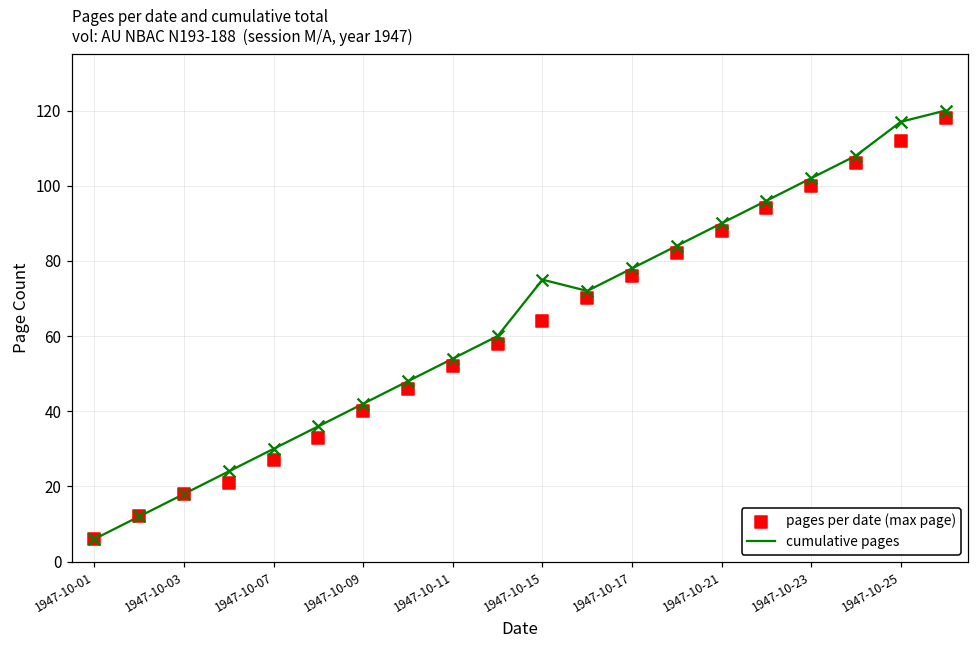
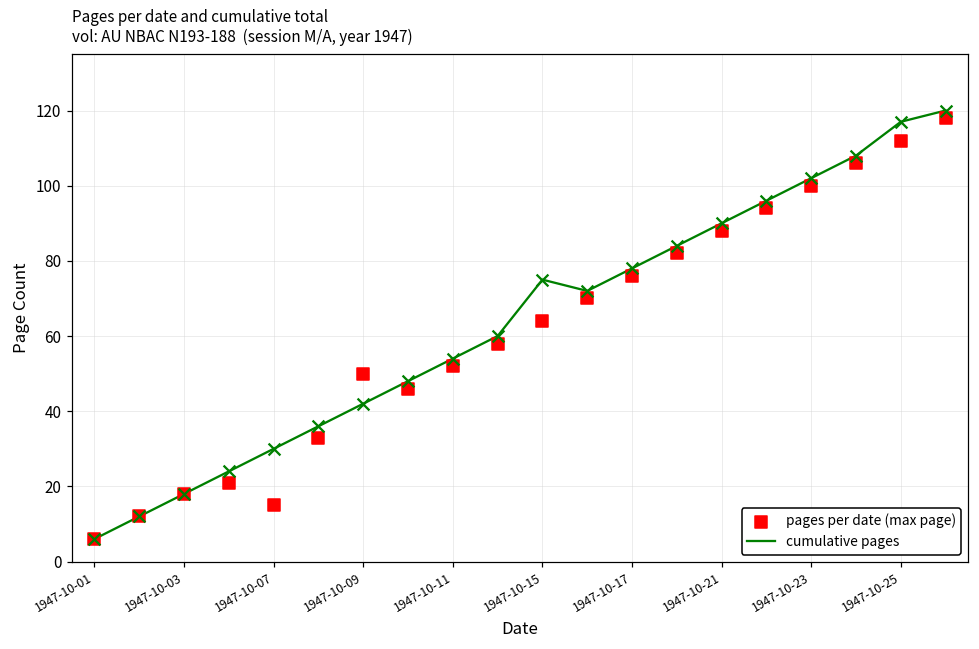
pages per date (max page), 1947-10-07: 27 -> 15
pages per date (max page), 1947-10-09: 40 -> 50
